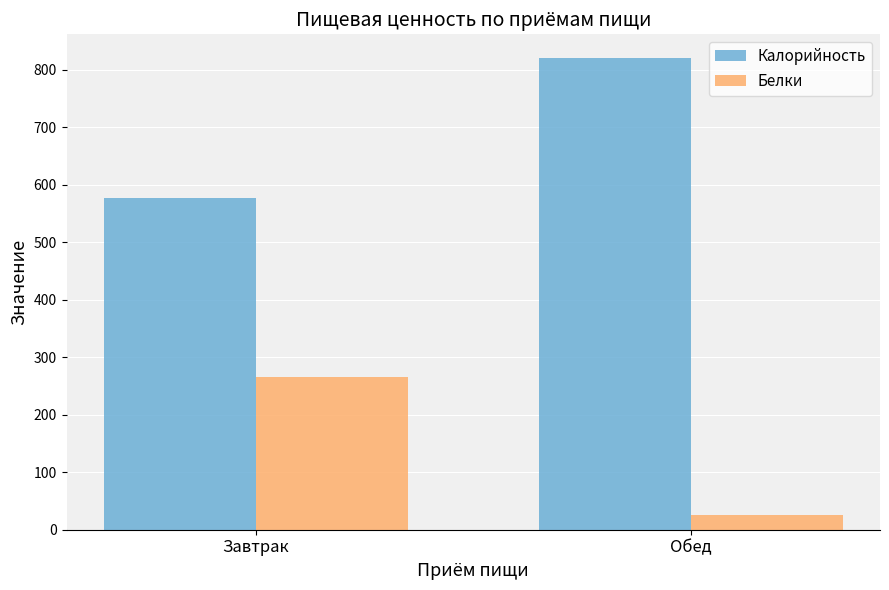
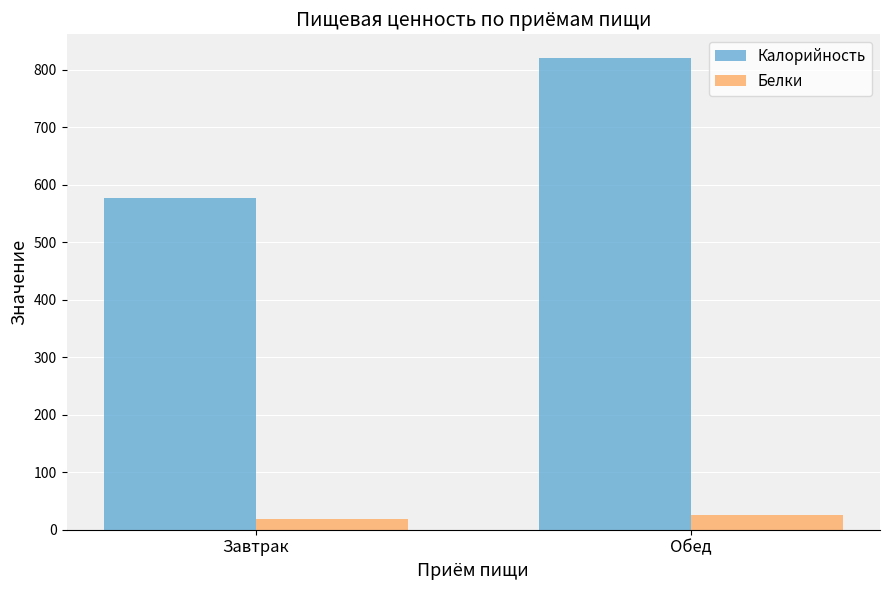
Белки, Завтрак: 270 -> 20
